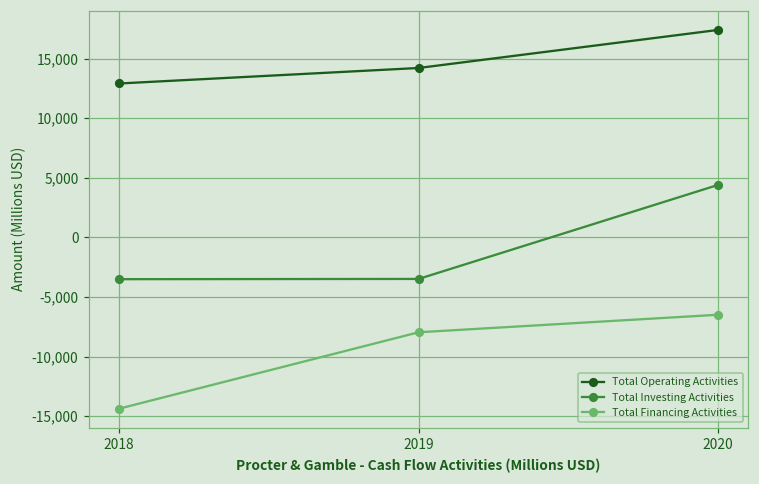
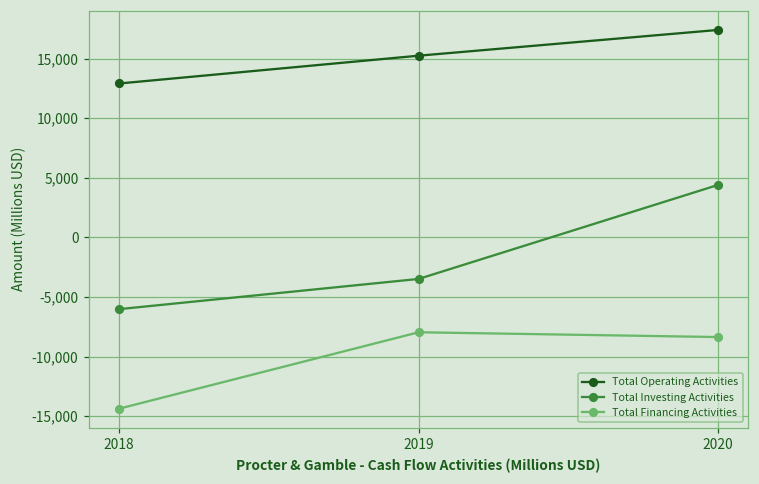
Total Investing Activities, 2018: -3,500 -> -6,000
Total Operating Activities, 2019: 14,200 -> 15,200
Total Financing Activities, 2020: -6,500 -> -8,400
